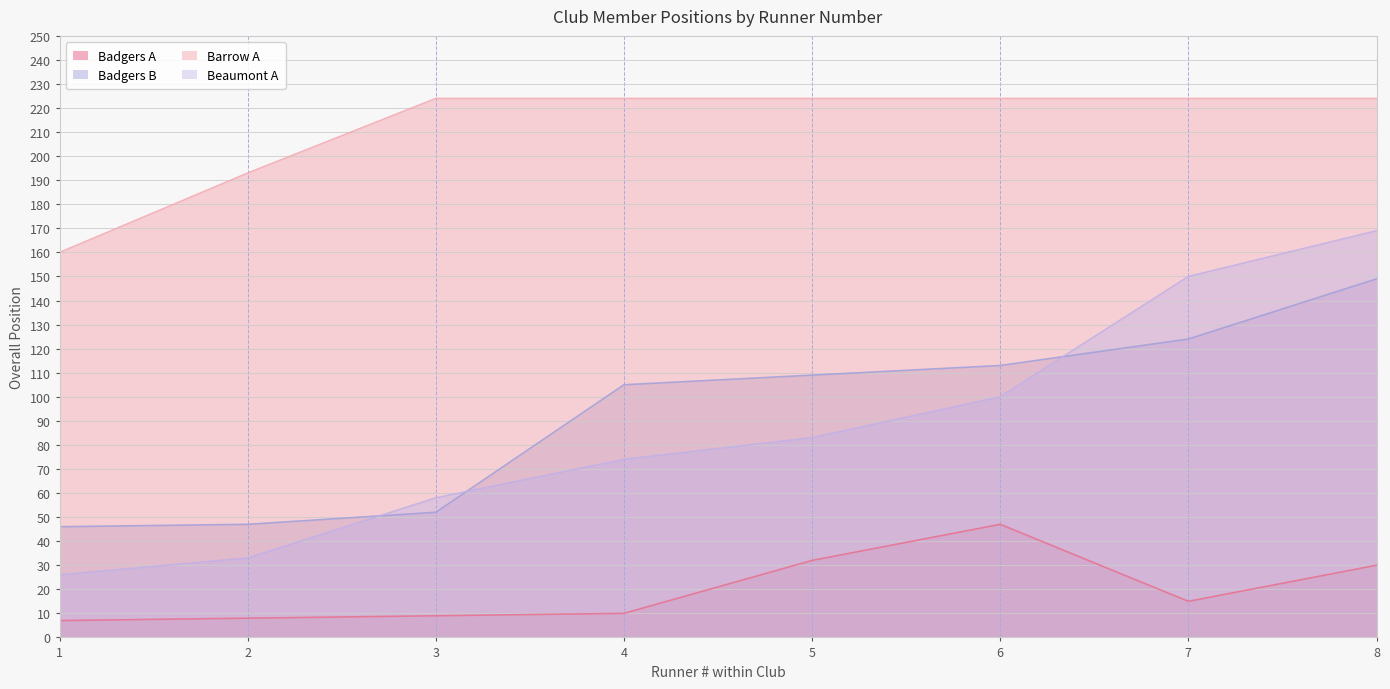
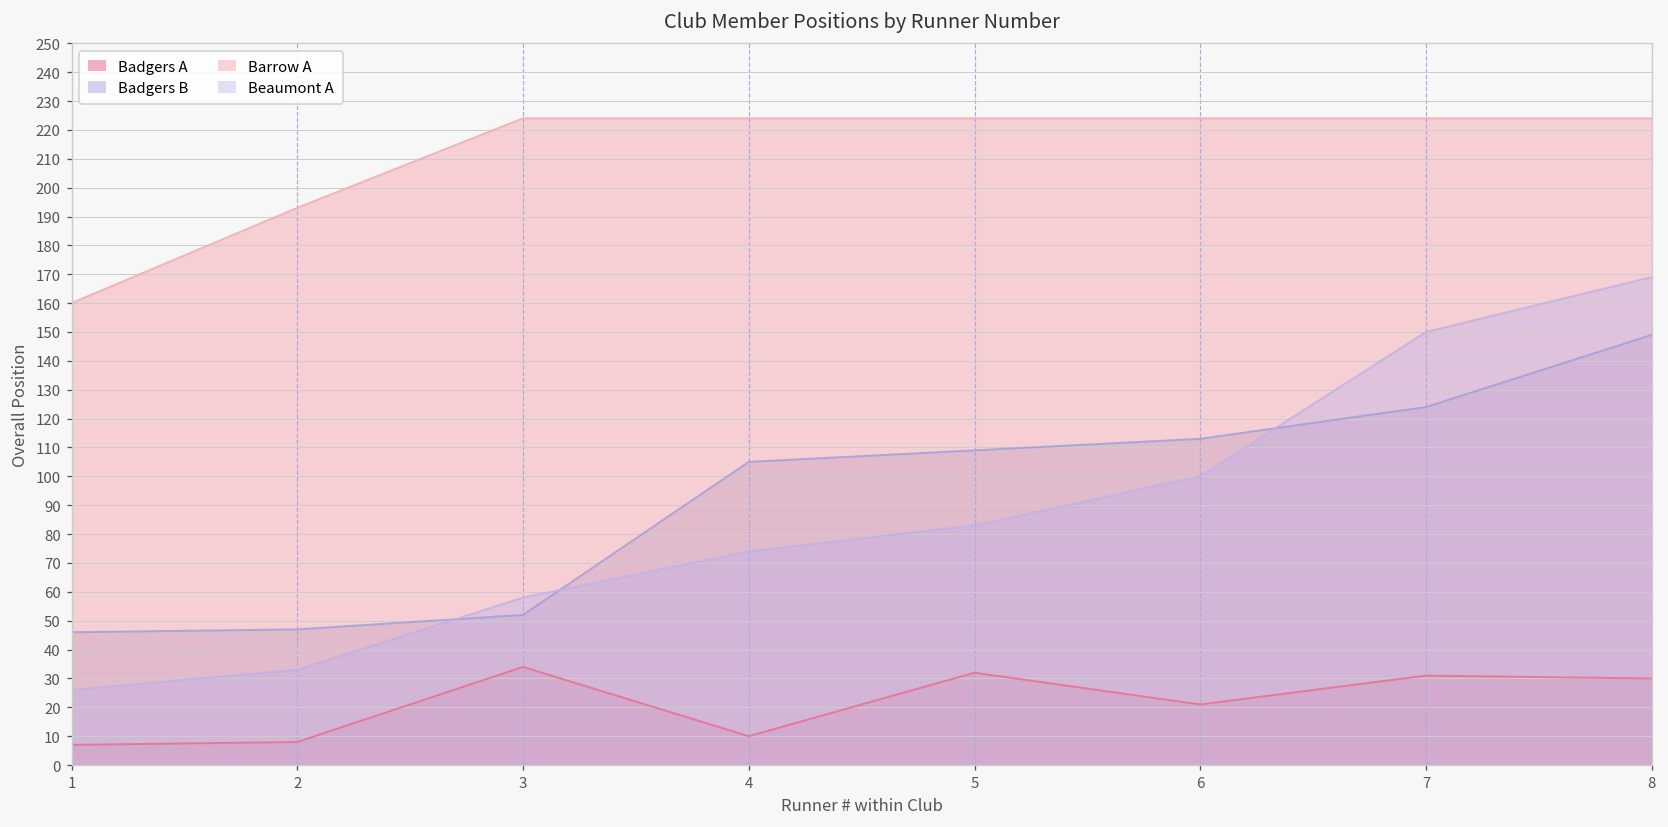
Badgers A, 3: 9 -> 34
Badgers A, 6: 47 -> 21
Badgers A, 7: 15 -> 31
